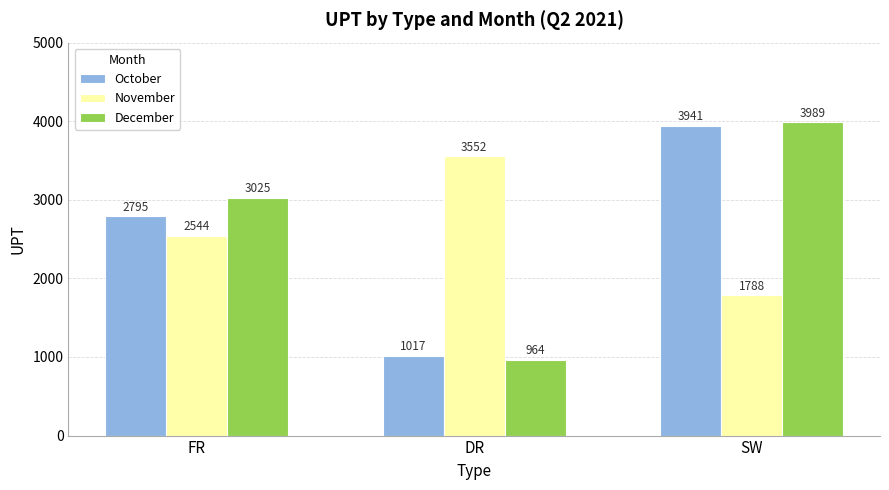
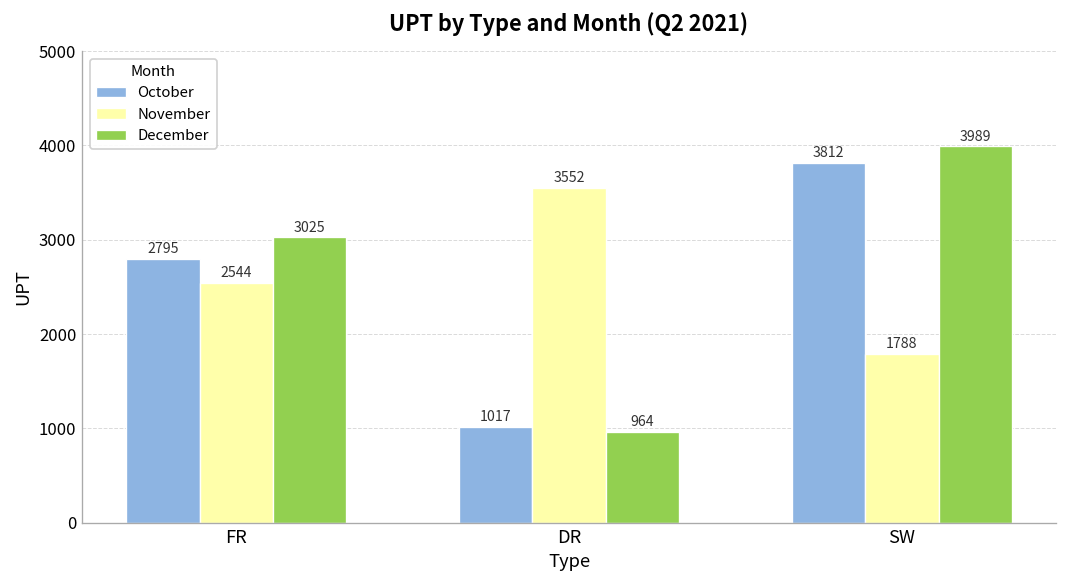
October, SW: 3941 -> 3812
